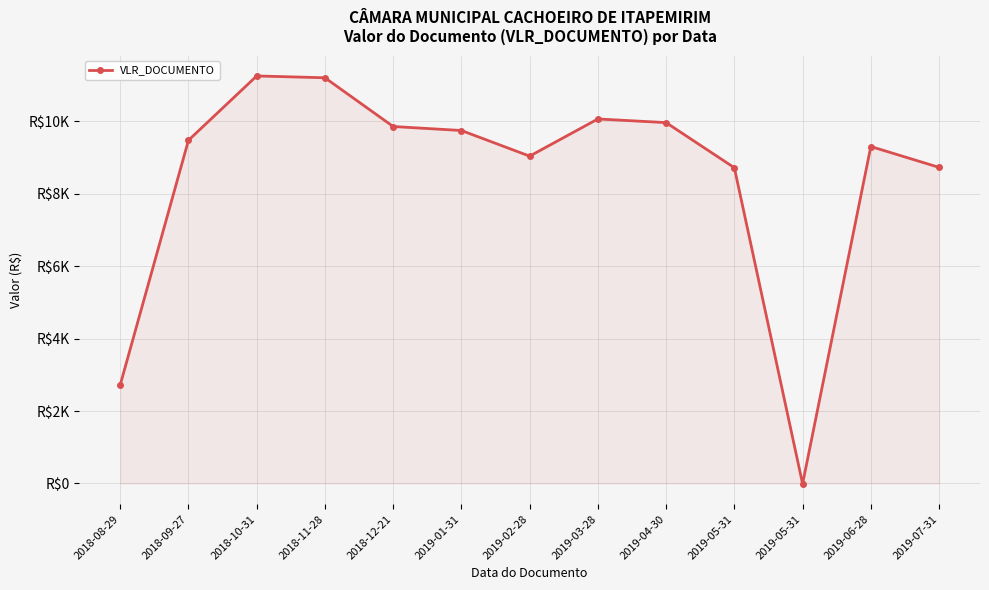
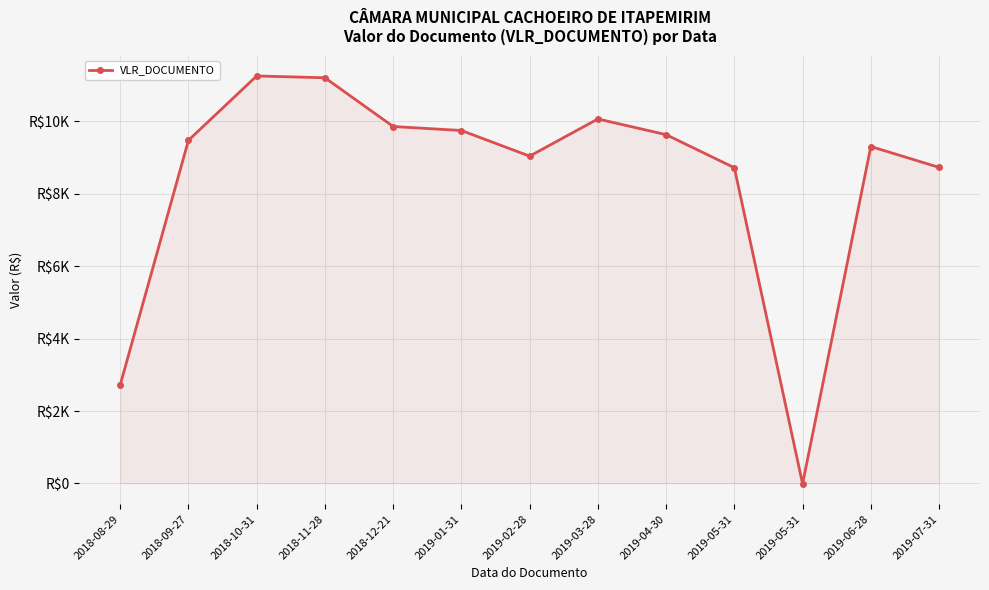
2019-04-30: R$10000 -> R$9600
